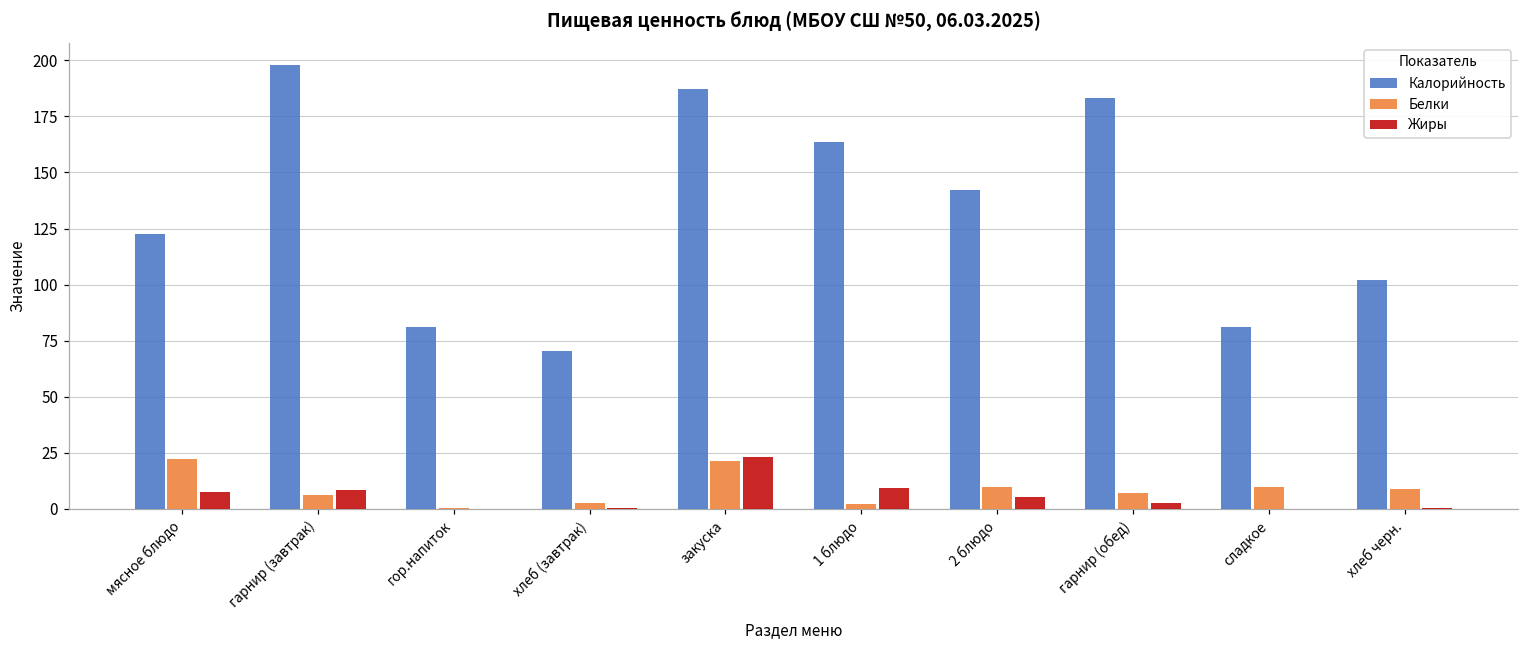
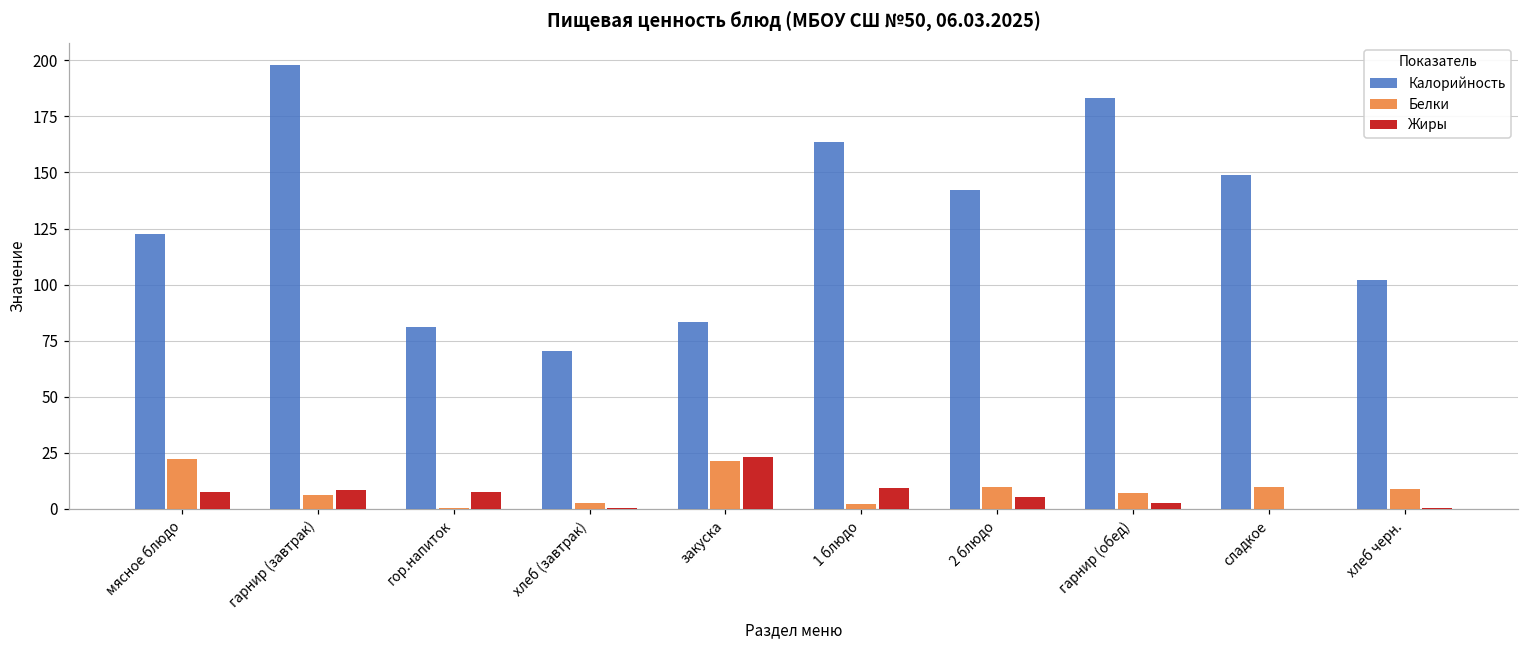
Жиры, гор.напиток: 0 -> 8
Калорийность, закуска: 187 -> 83
Калорийность, сладкое: 81 -> 149
